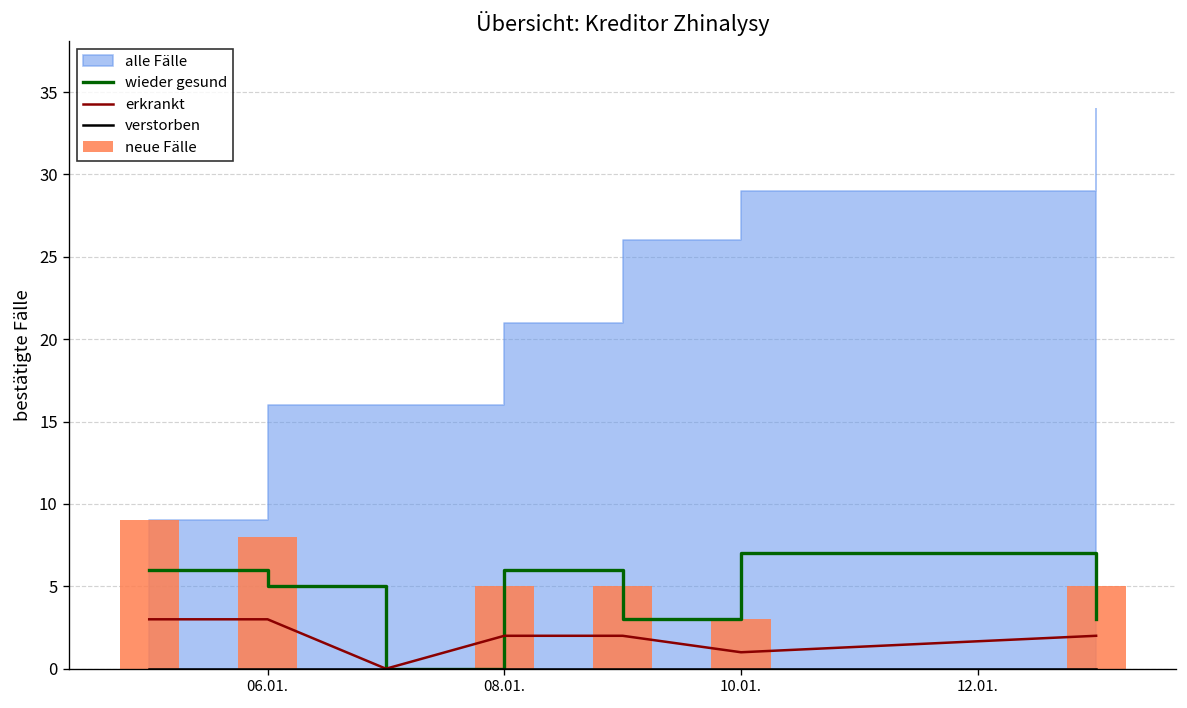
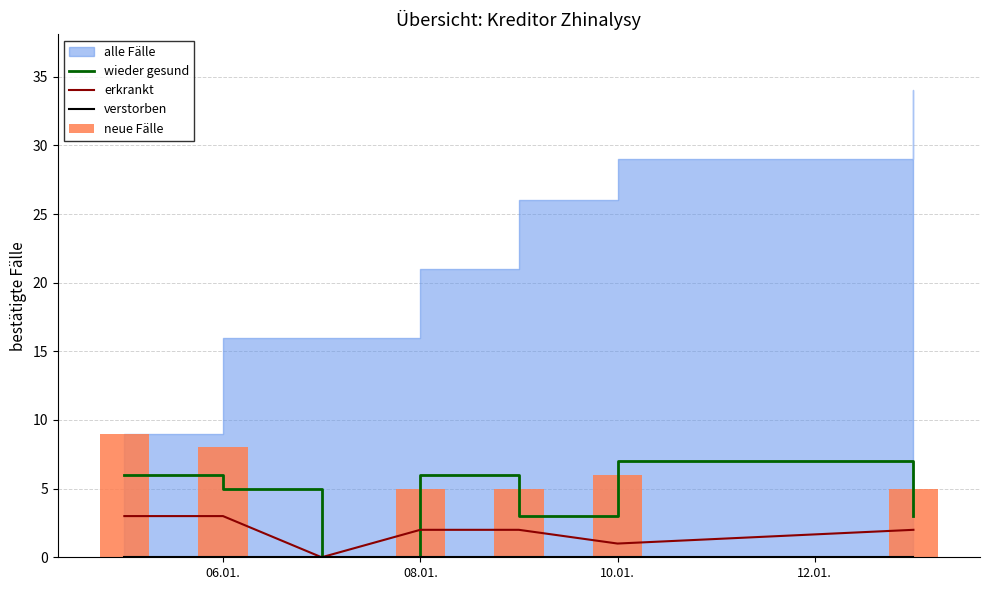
neue Fälle, 10.01.: 3 -> 6
